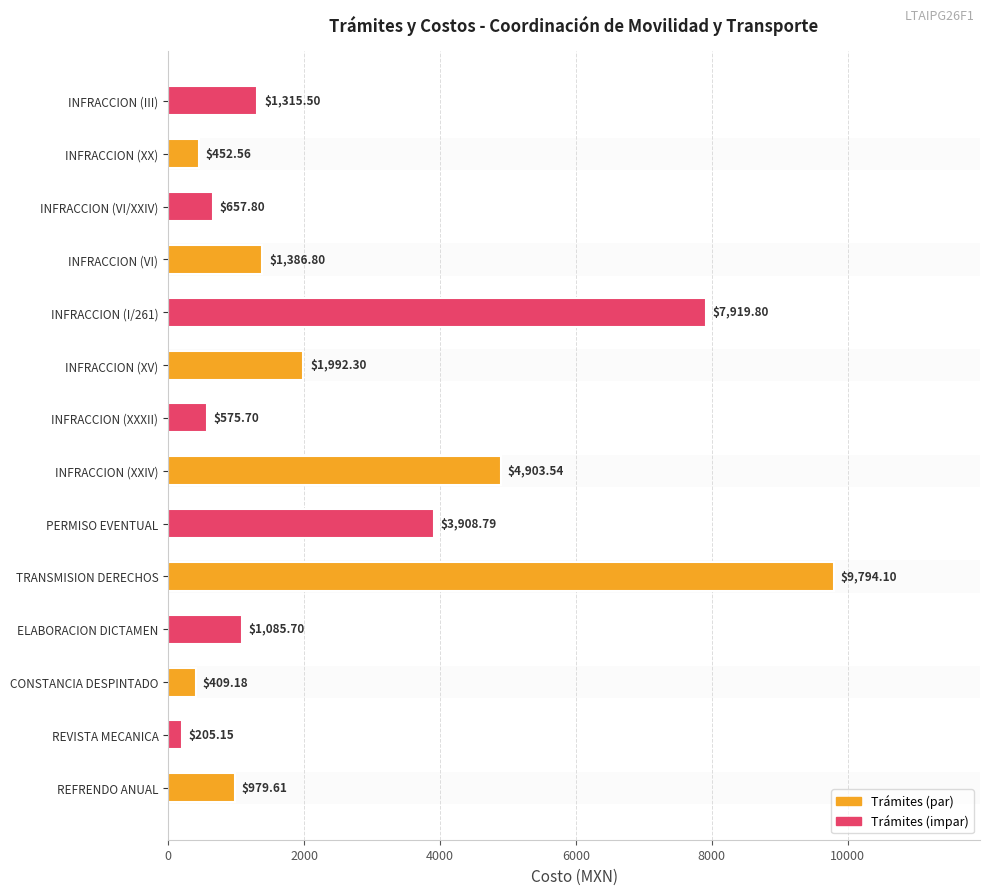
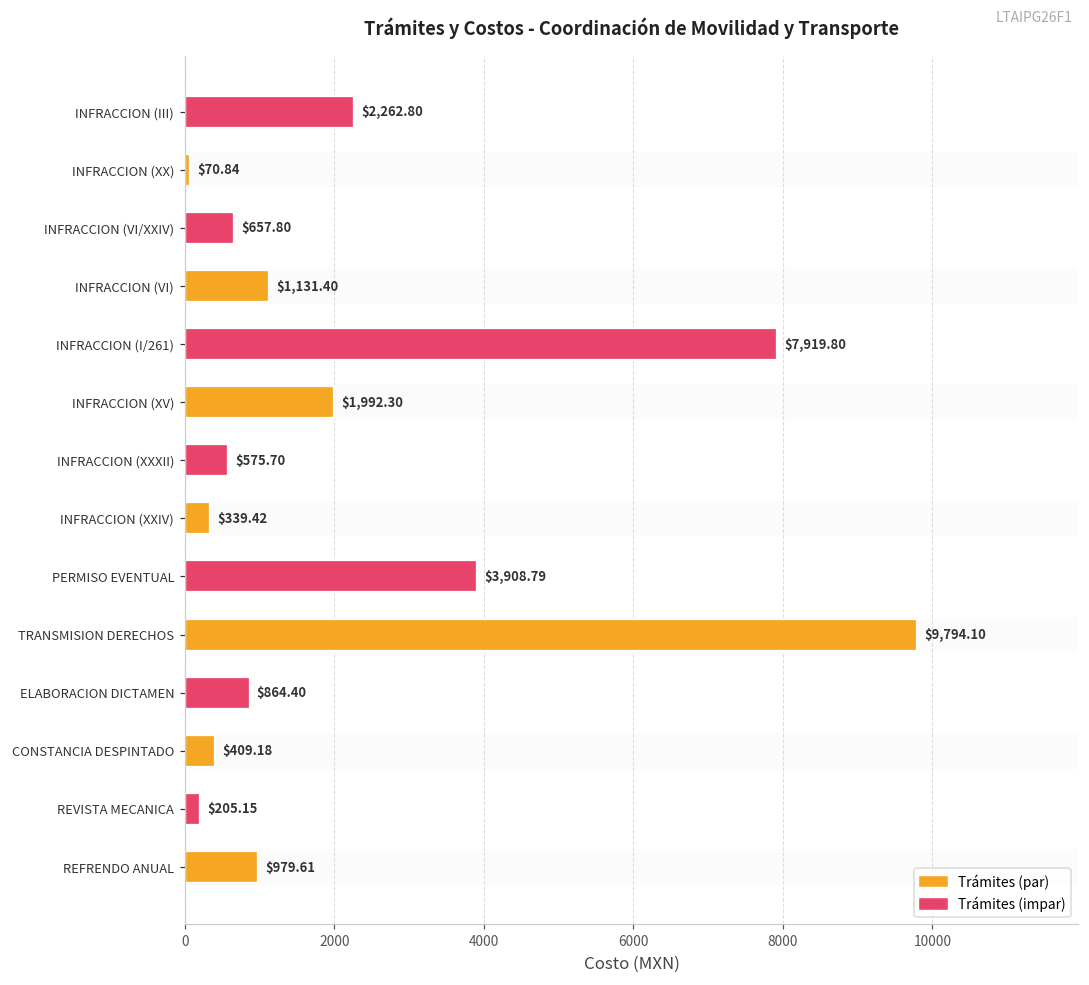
INFRACCION (III): $1,315.50 -> $2,262.80
INFRACCION (XX): $452.56 -> $70.84
INFRACCION (VI): $1,386.80 -> $1,131.40
INFRACCION (XXIV): $4,903.54 -> $339.42
ELABORACION DICTAMEN: $1,085.70 -> $864.40
